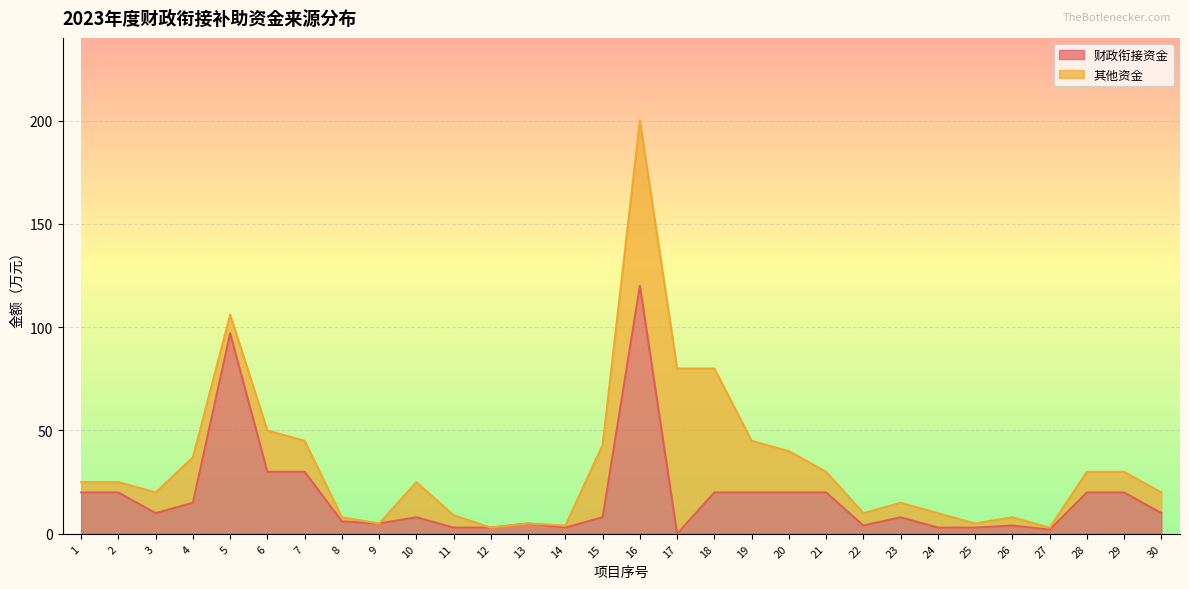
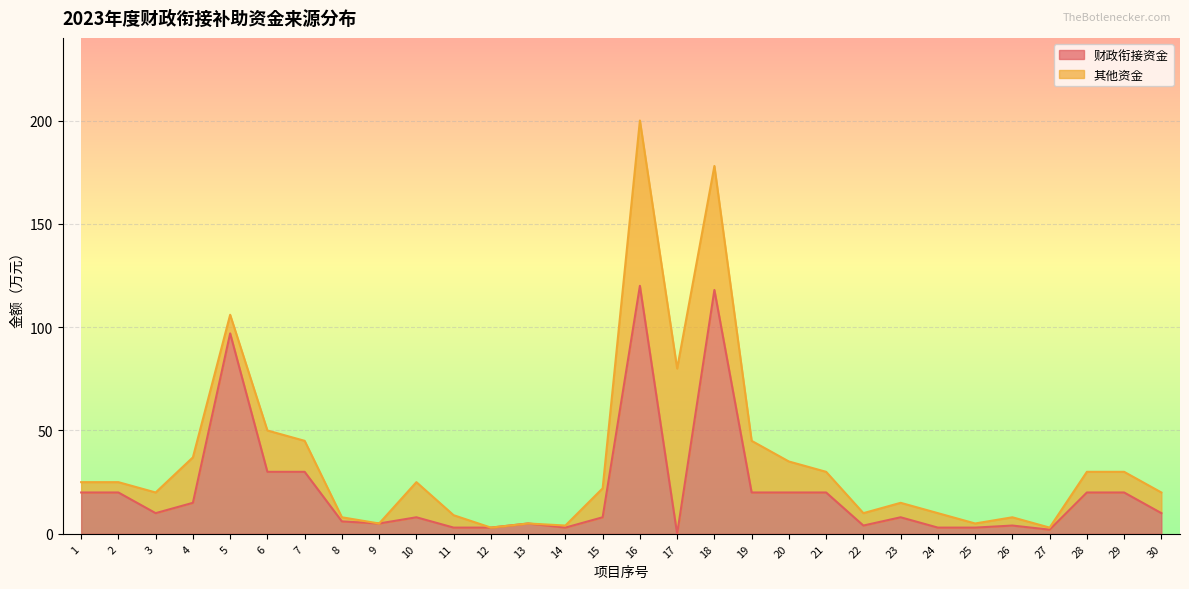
其他资金, 15: 35 -> 14
财政衔接资金, 18: 20 -> 118
其他资金, 20: 20 -> 15
